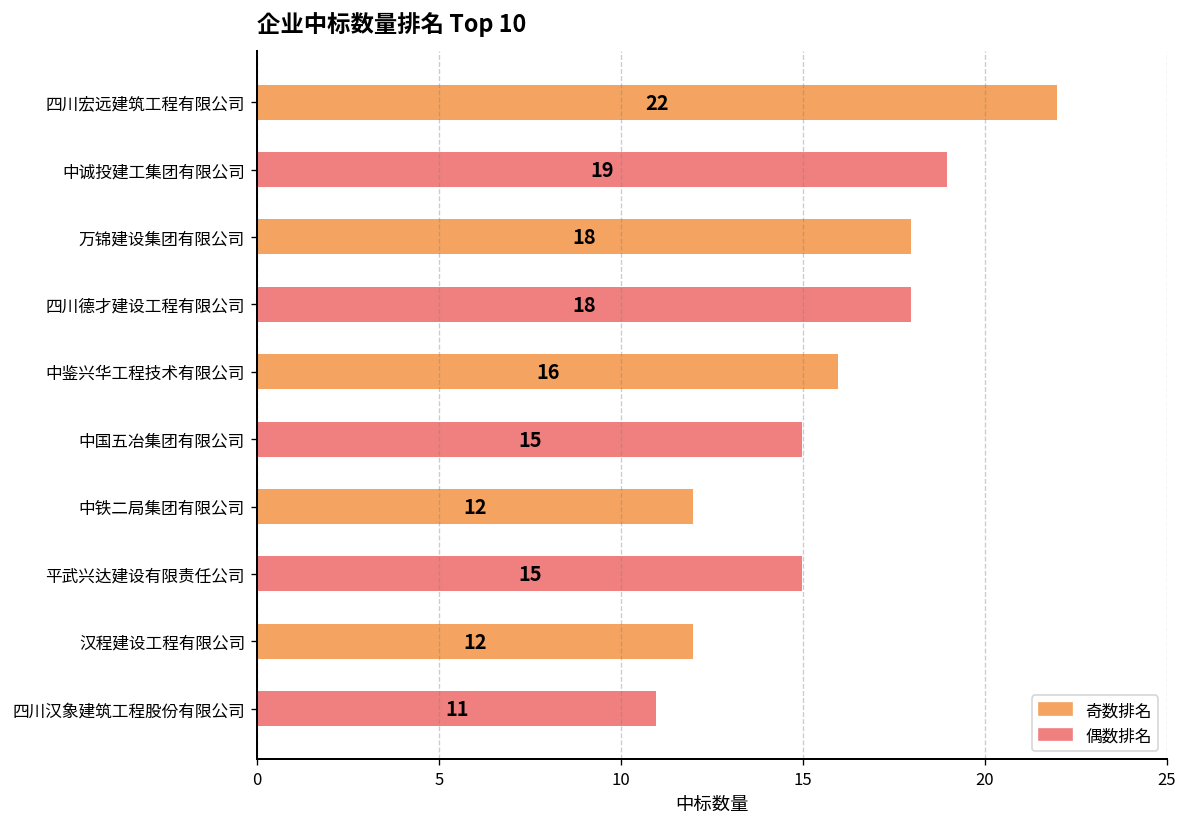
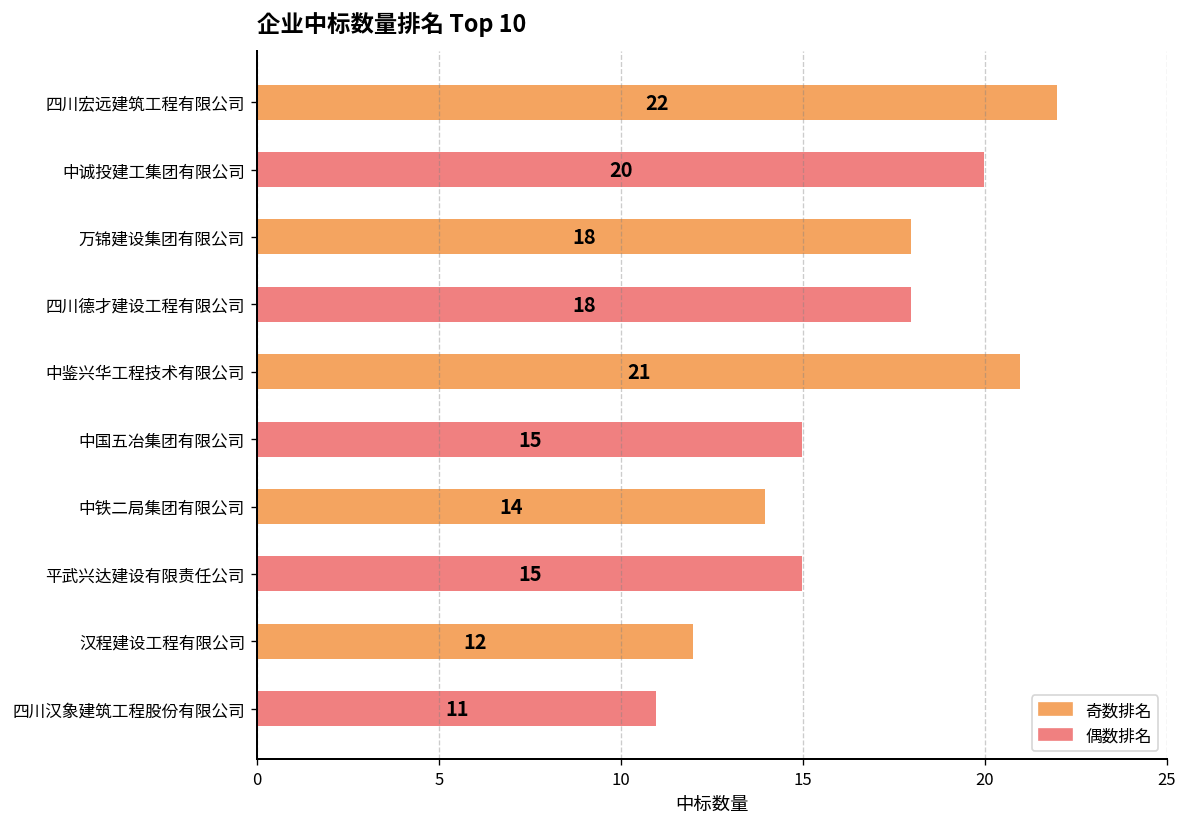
中诚投建工集团有限公司: 19 -> 20
中鉴兴华工程技术有限公司: 16 -> 21
中铁二局集团有限公司: 12 -> 14
